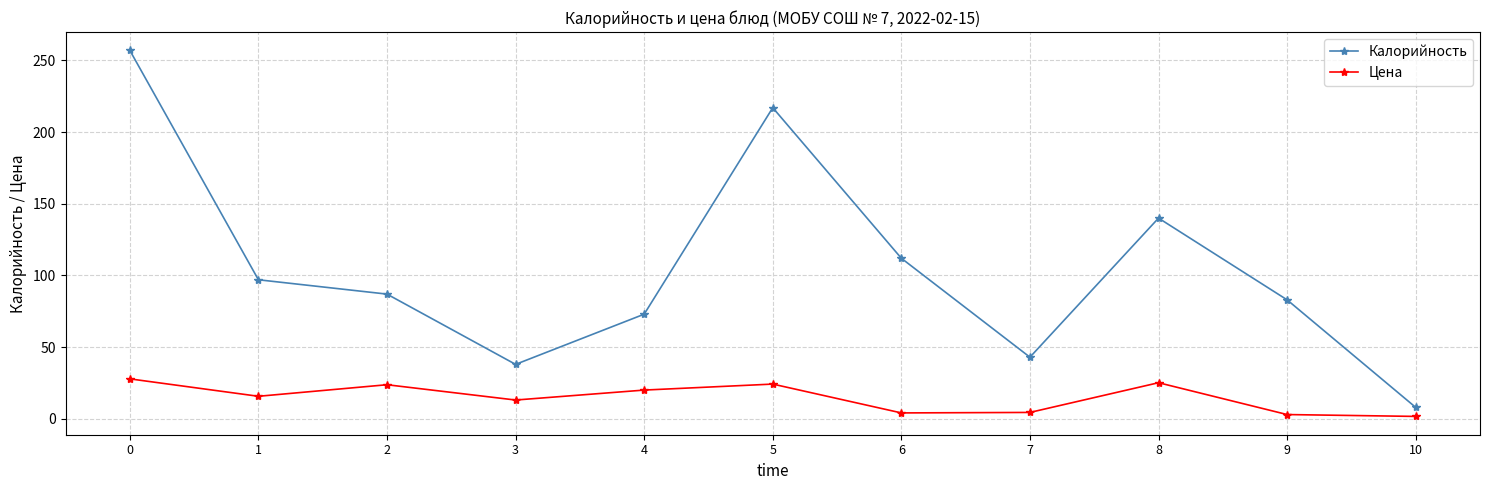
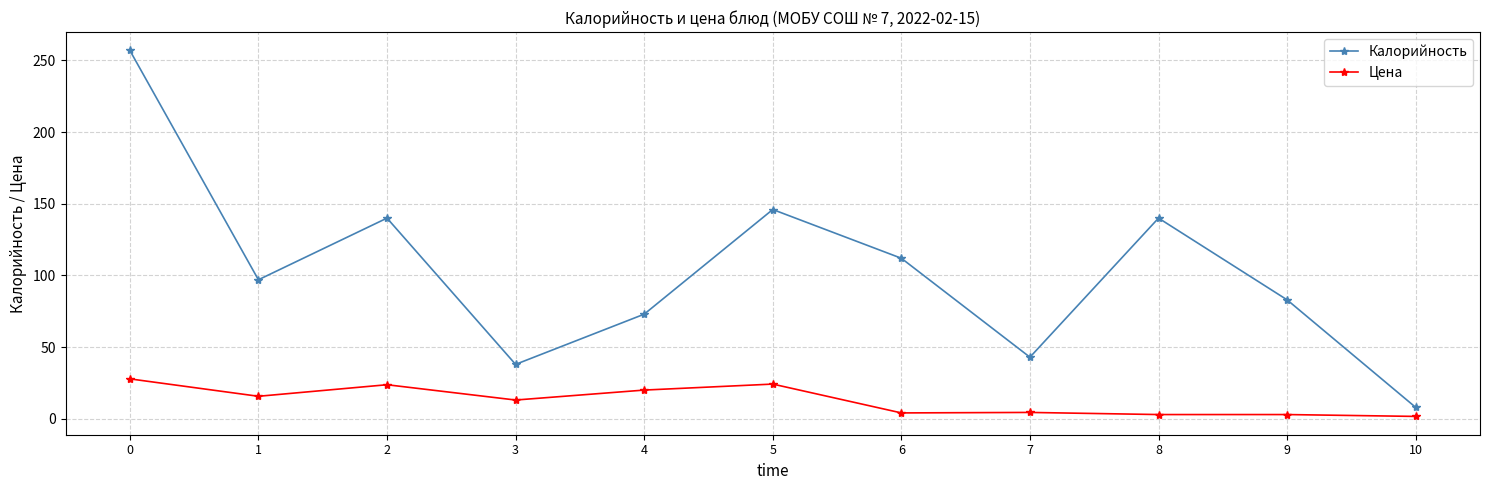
Калорийность, 2: 87 -> 140
Калорийность, 5: 217 -> 146
Цена, 8: 25 -> 3
